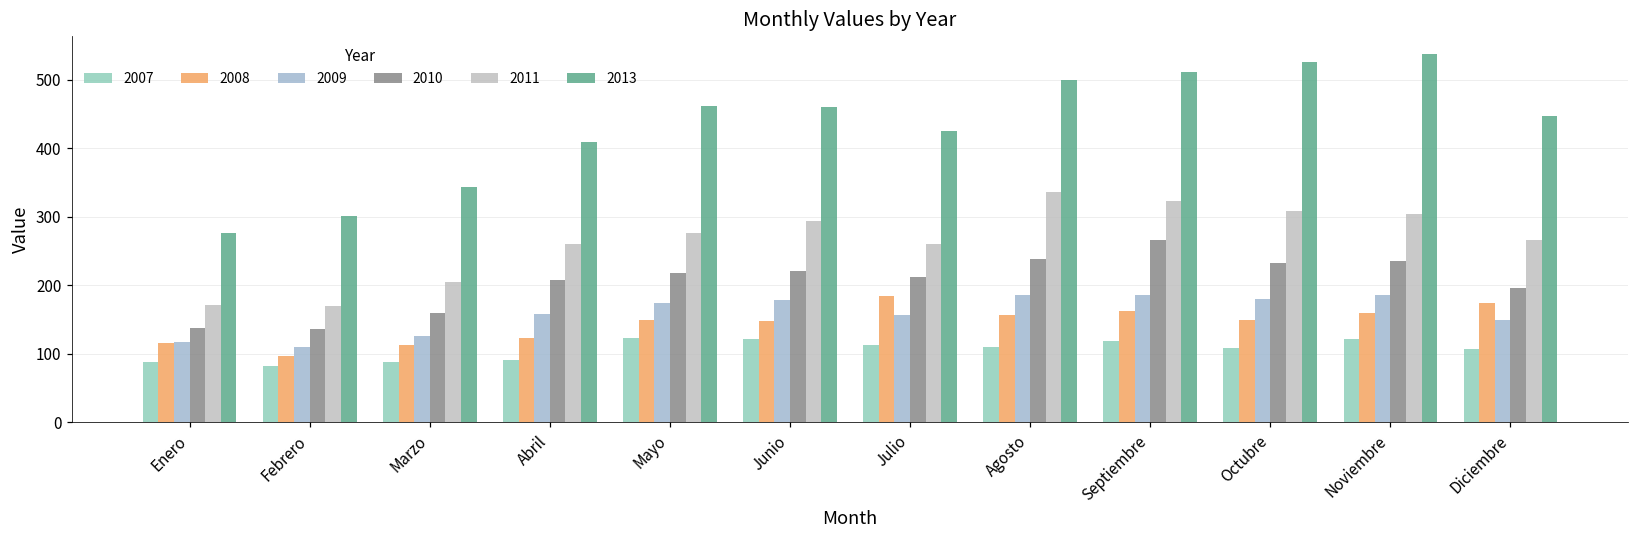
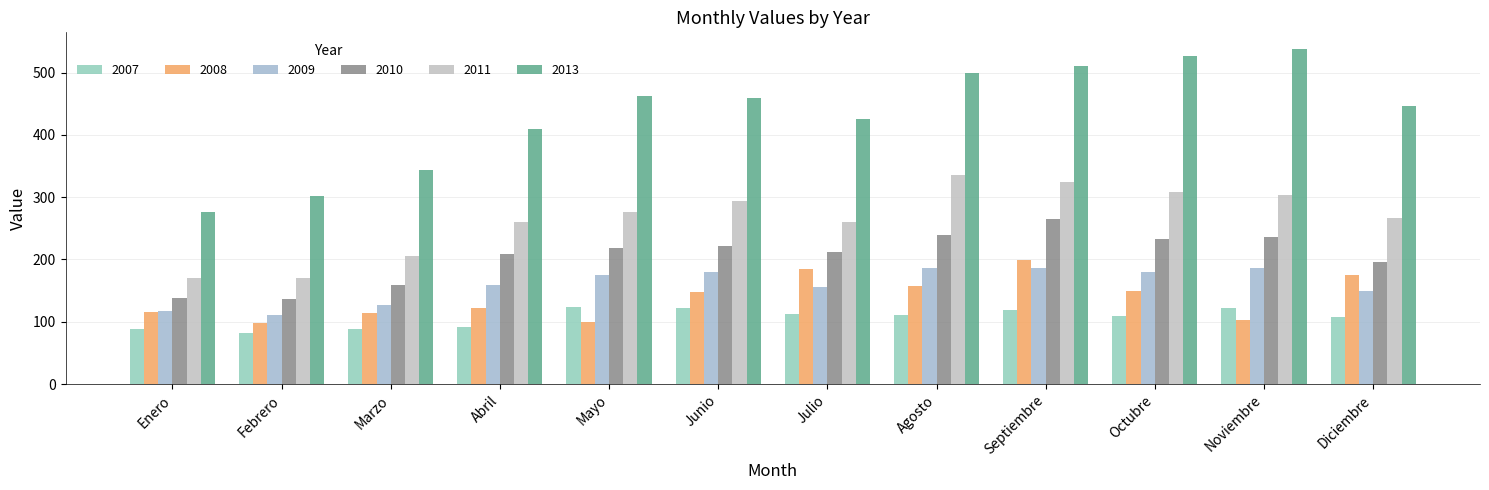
2008, Mayo: 150 -> 100
2008, Septiembre: 160 -> 200
2008, Noviembre: 160 -> 100
